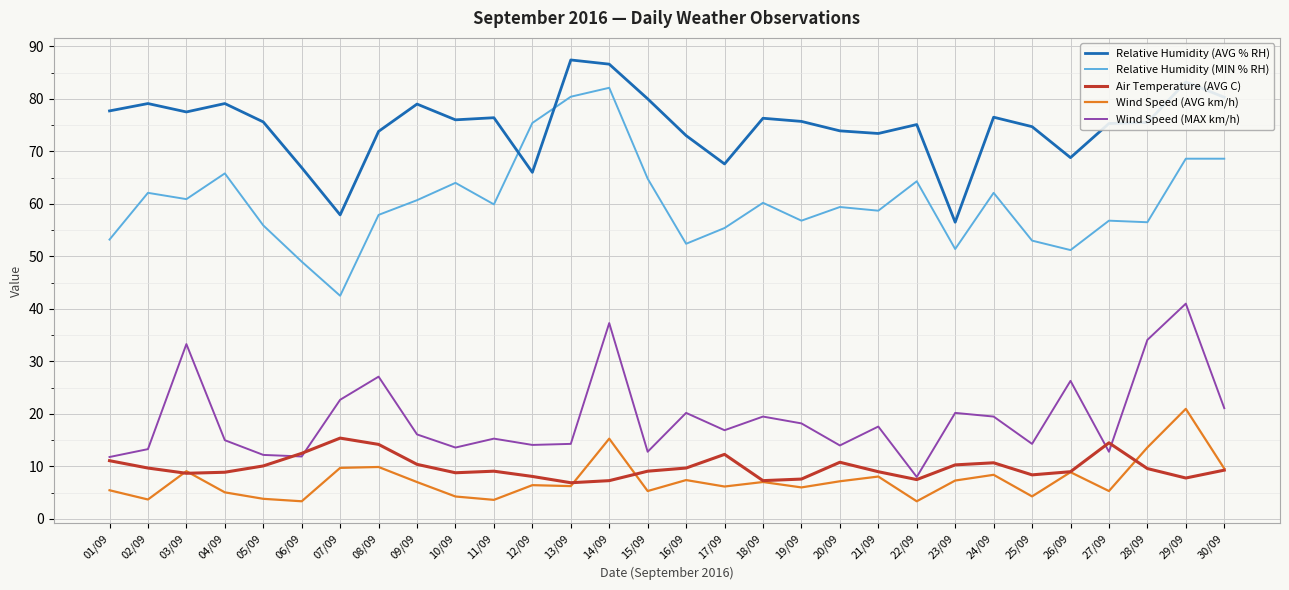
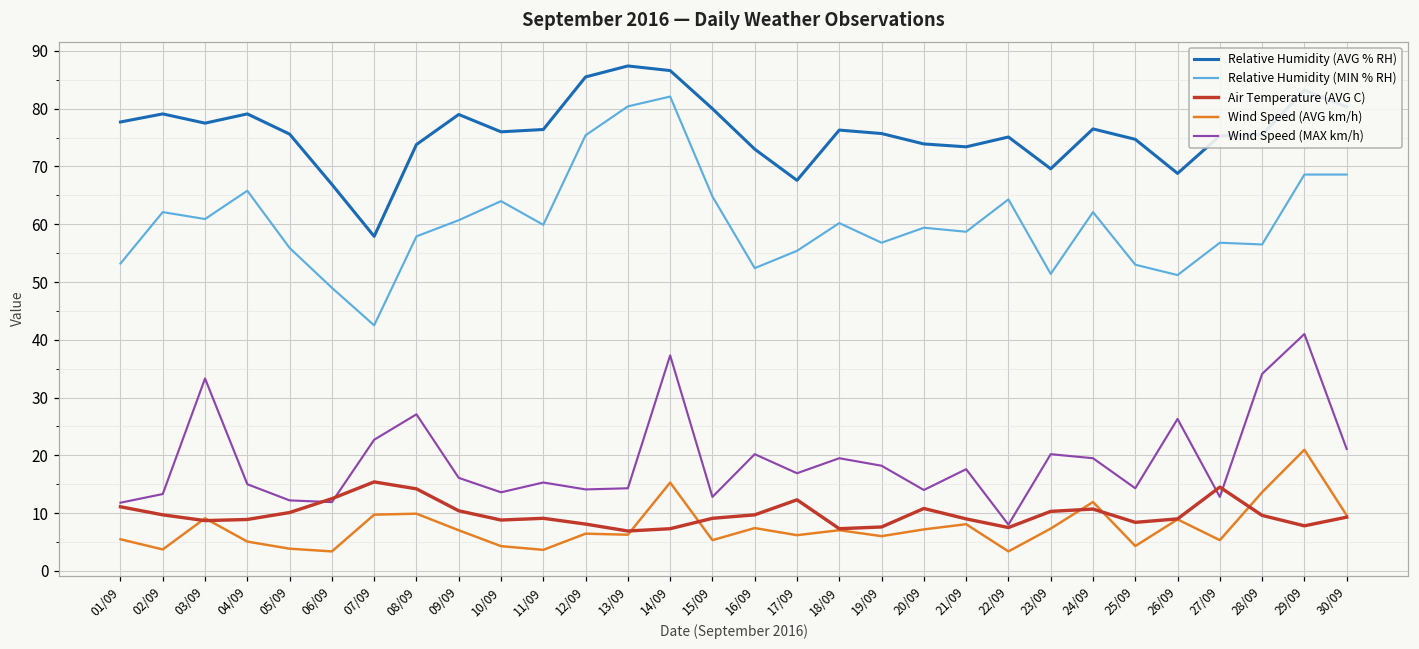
Relative Humidity (AVG % RH), 12/09: 66 -> 86
Relative Humidity (AVG % RH), 23/09: 57 -> 70
Wind Speed (AVG km/h), 24/09: 8 -> 12
